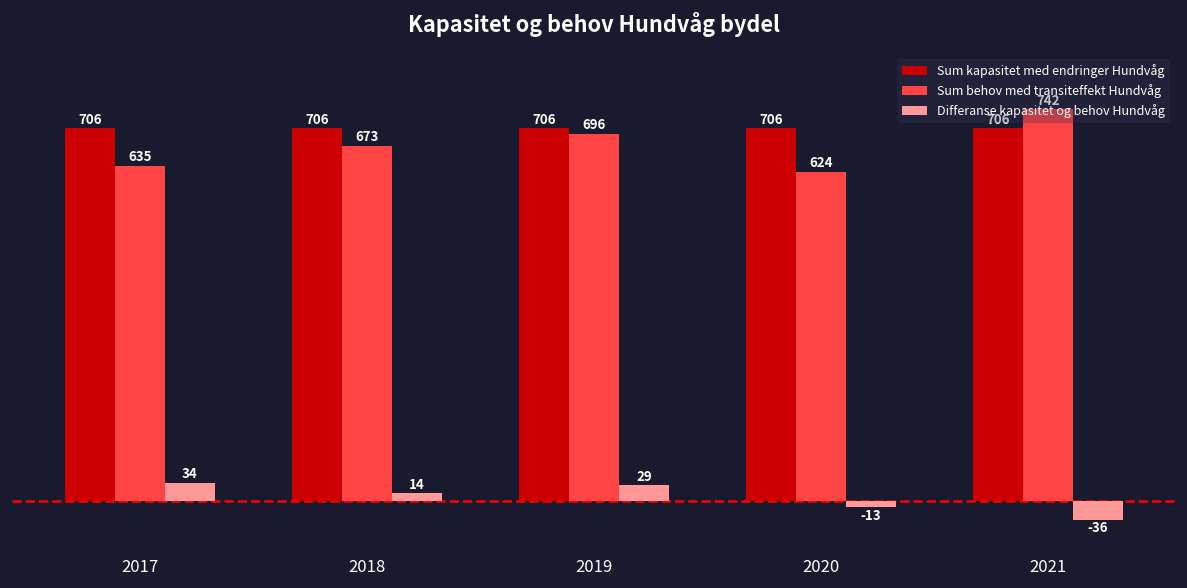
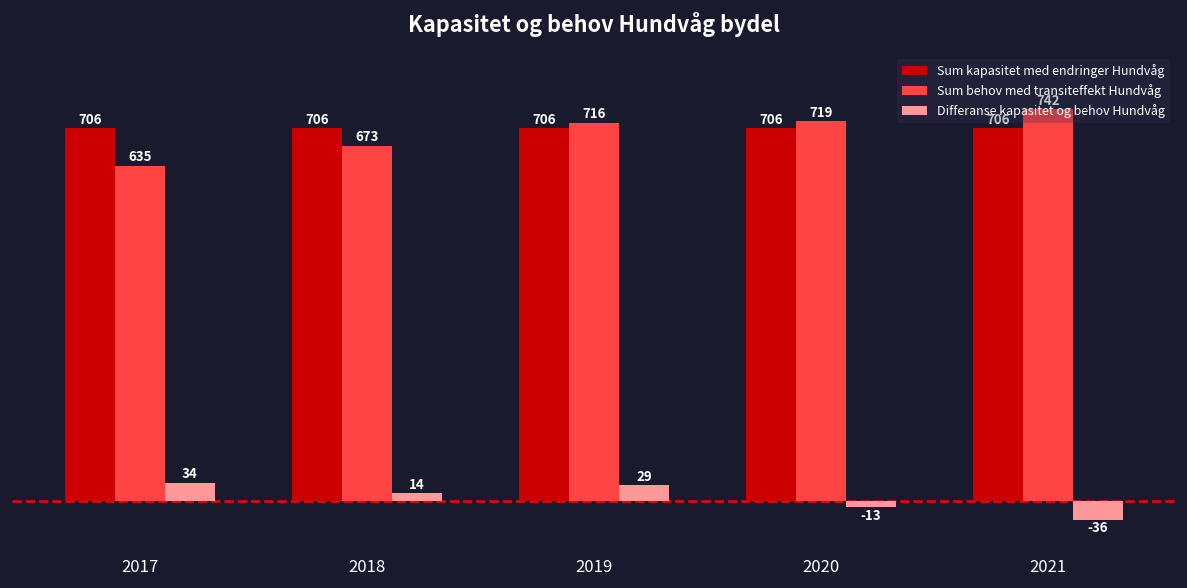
Sum behov med transiteffekt Hundvåg, 2019: 696 -> 716
Sum behov med transiteffekt Hundvåg, 2020: 624 -> 719
